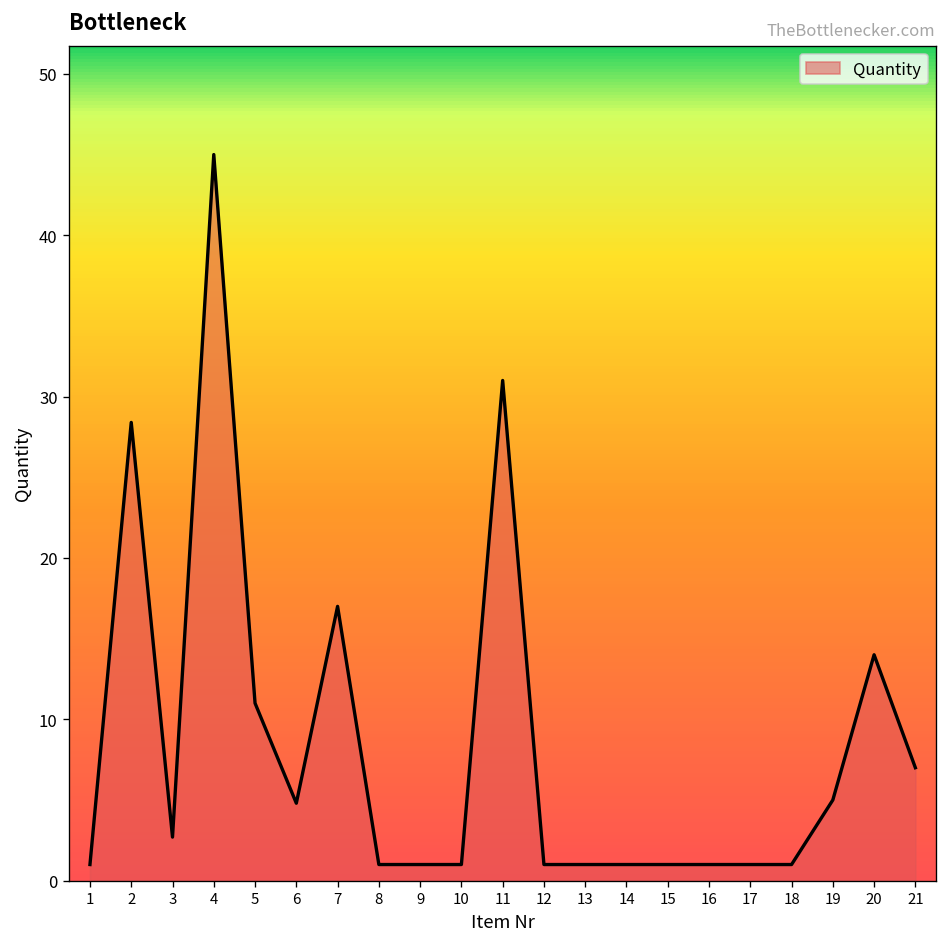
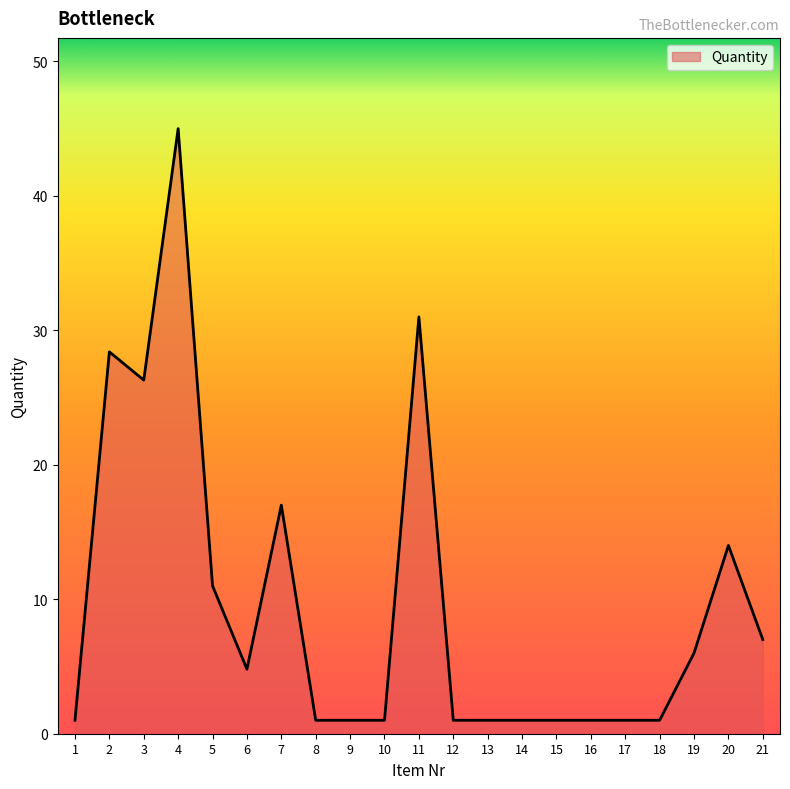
3: 2.7 -> 26.3
19: 5 -> 6
